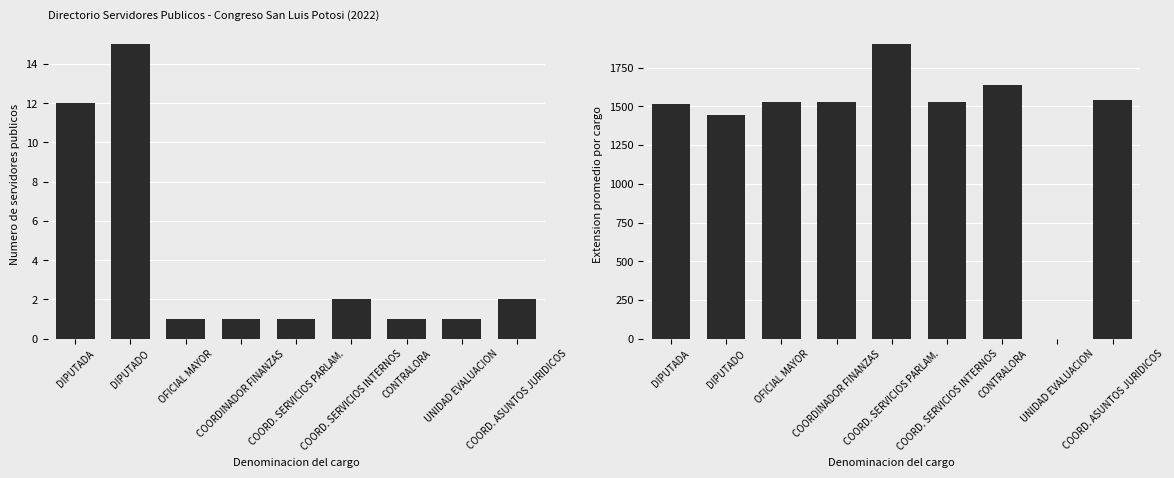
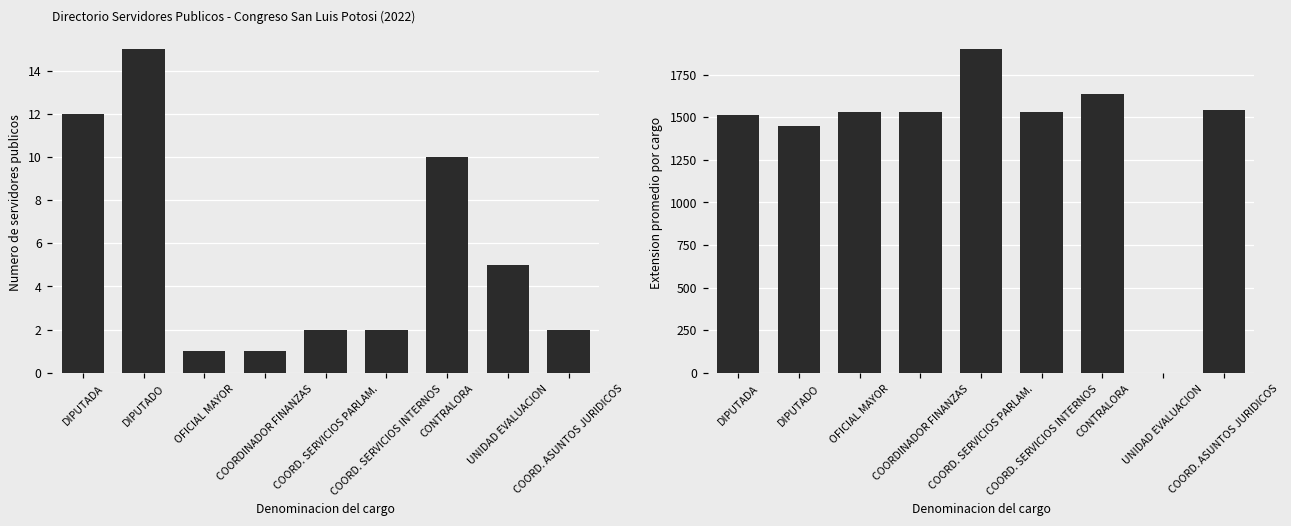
Directorio Servidores Publicos - Congreso San Luis Potosi (2022), COORD. SERVICIOS PARLAM.: 1 -> 2
Directorio Servidores Publicos - Congreso San Luis Potosi (2022), CONTRALORA: 1 -> 10
Directorio Servidores Publicos - Congreso San Luis Potosi (2022), UNIDAD EVALUACION: 1 -> 5
